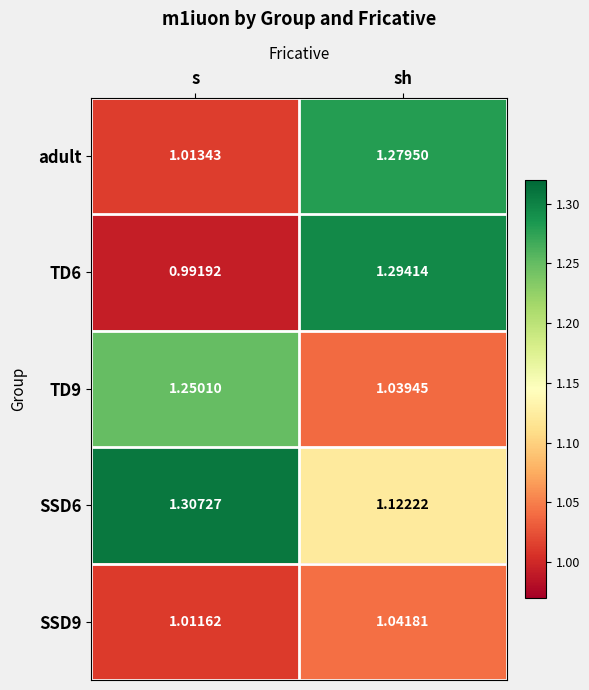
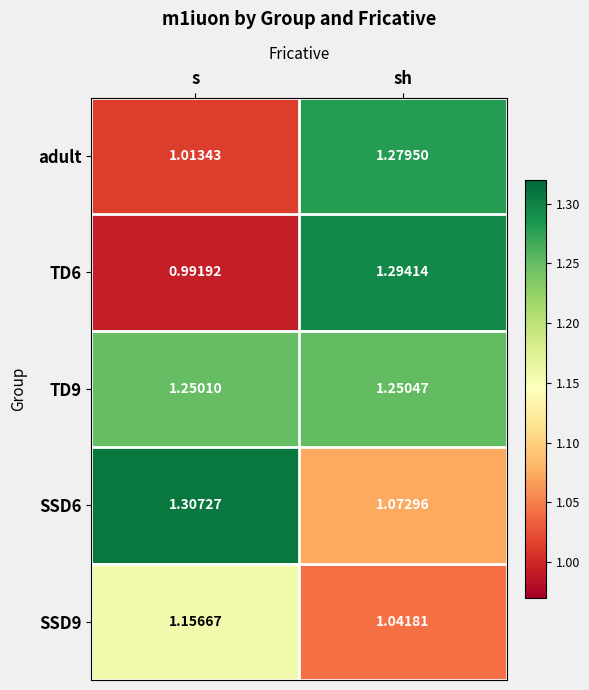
TD9, sh: 1.03945 -> 1.25047
SSD6, sh: 1.12222 -> 1.07296
SSD9, s: 1.01162 -> 1.15667
